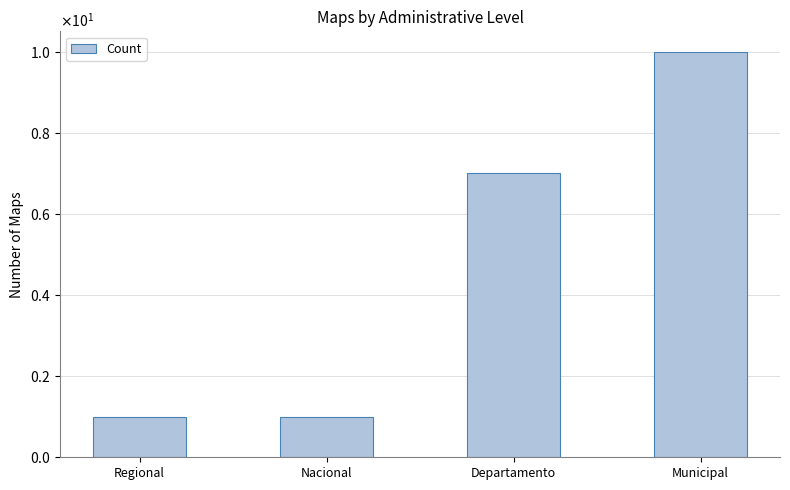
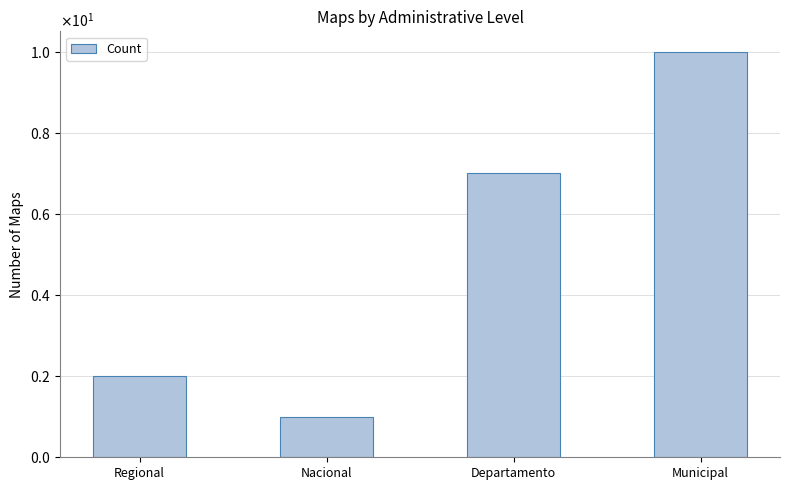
Regional: 1 -> 2
